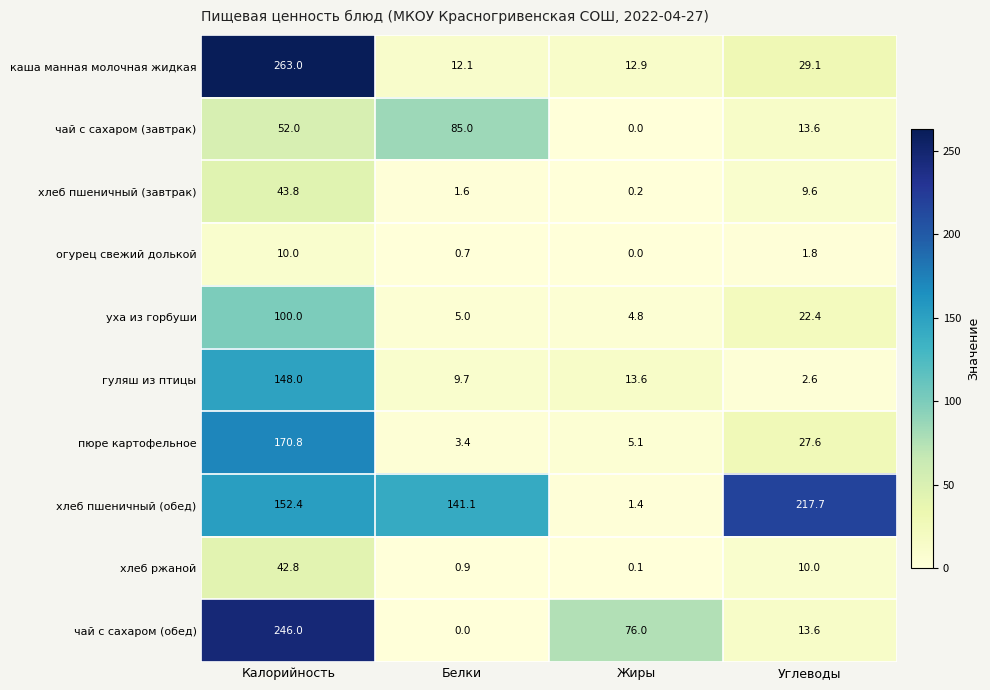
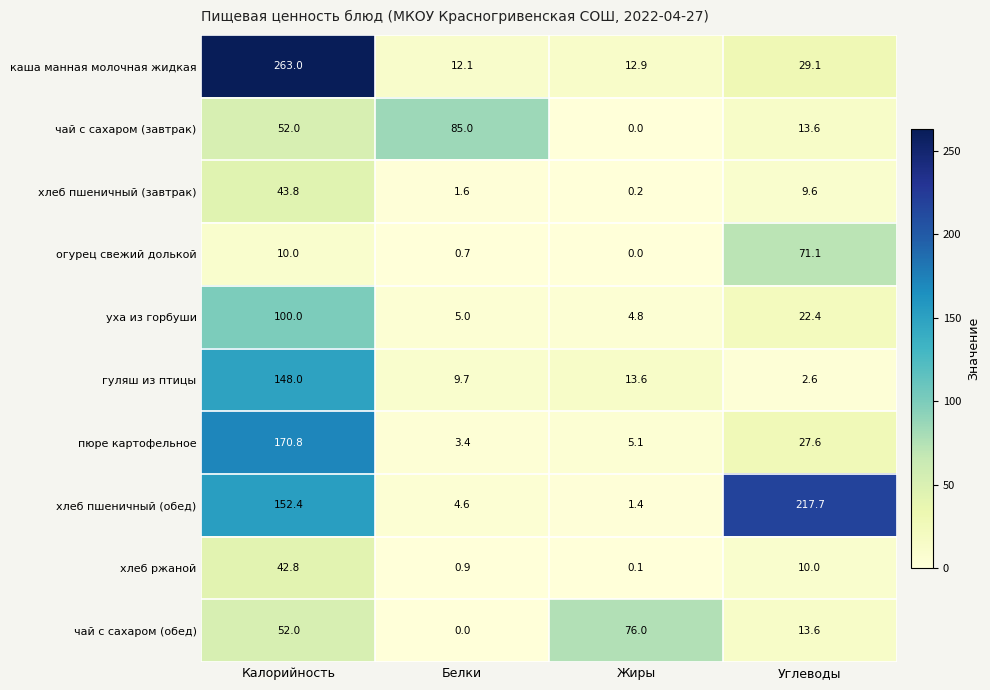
огурец свежий долькой, Углеводы: 1.8 -> 71.1
хлеб пшеничный (обед), Белки: 141.1 -> 4.6
чай с сахаром (обед), Калорийность: 246.0 -> 52.0
